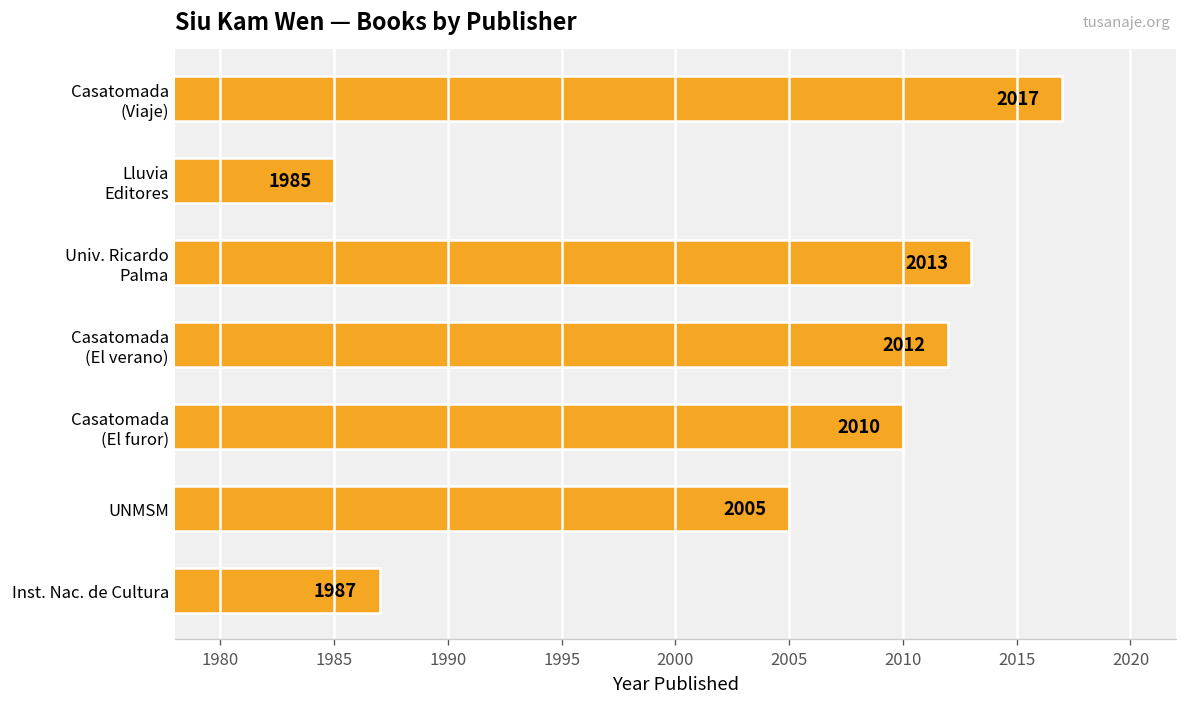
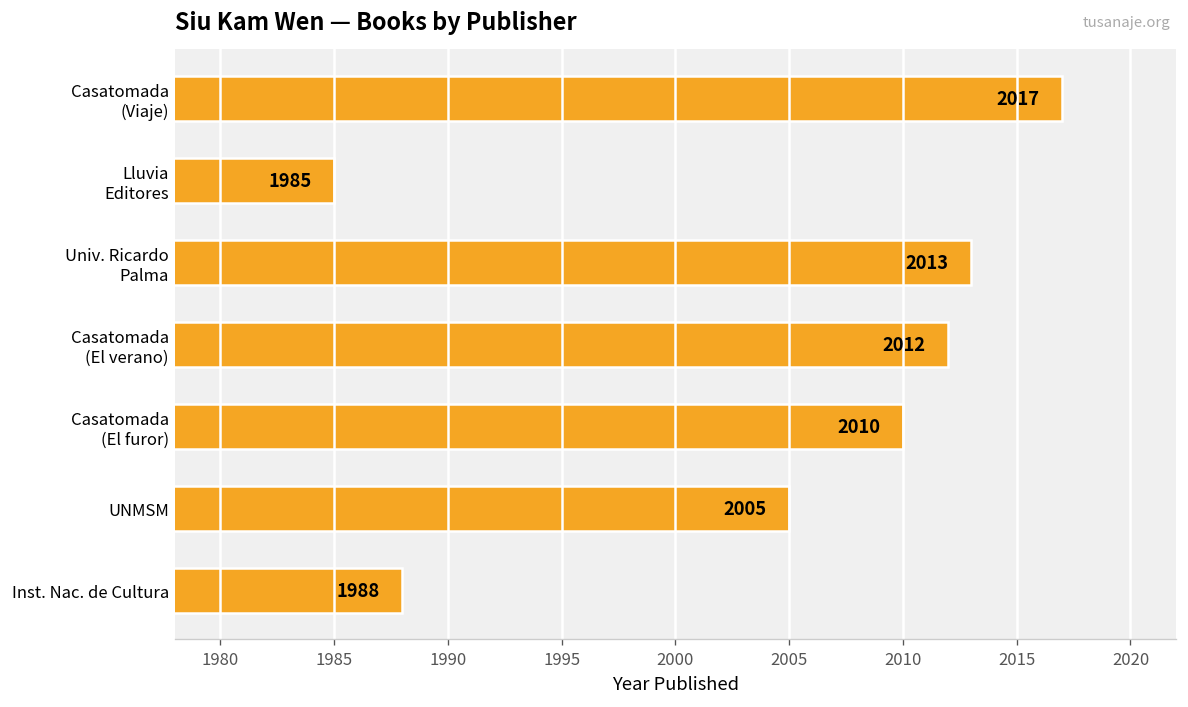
Inst. Nac. de Cultura: 1987 -> 1988
